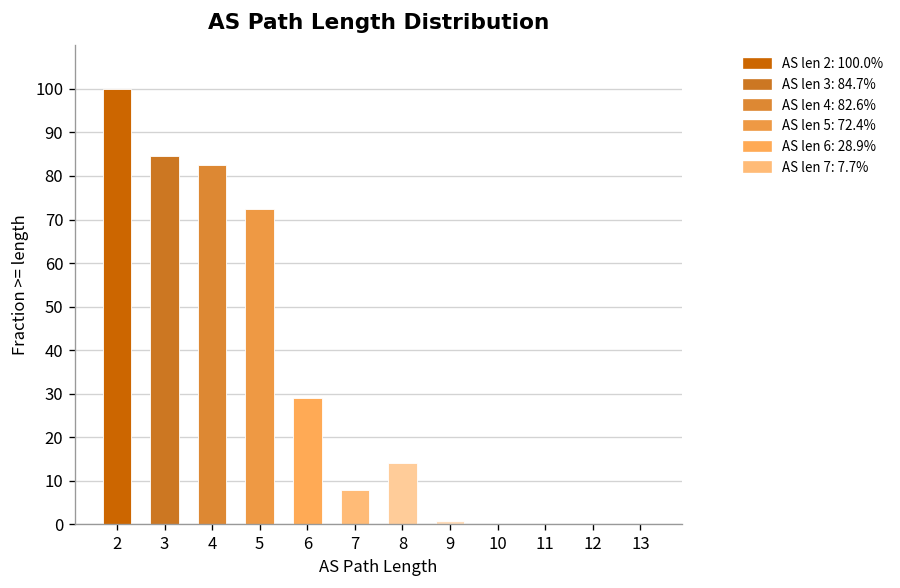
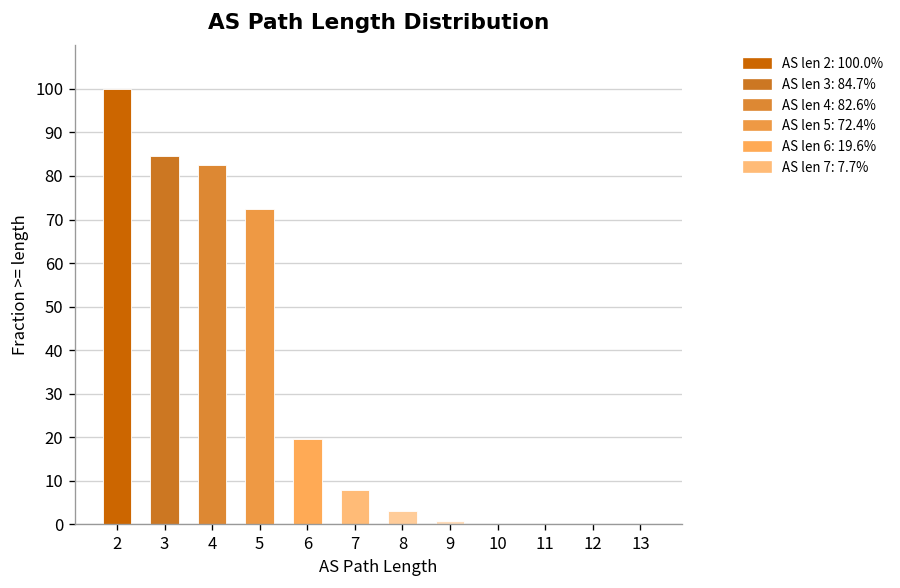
6: 28.9% -> 19.6%
8: 14 -> 3
